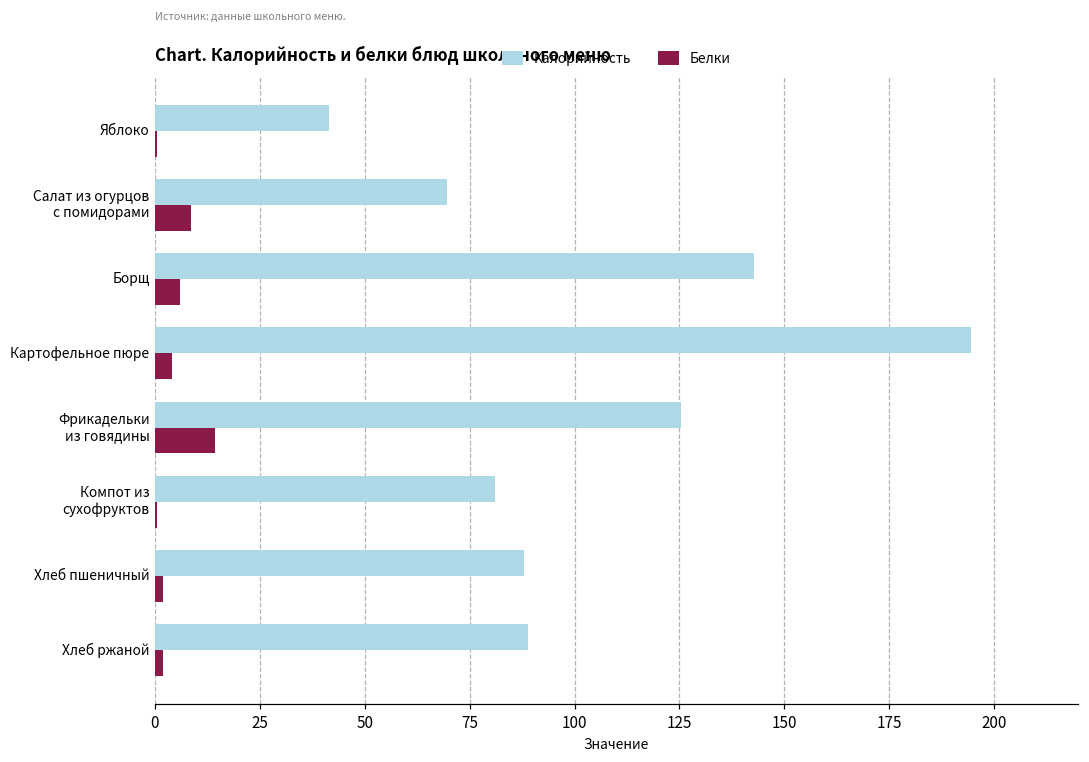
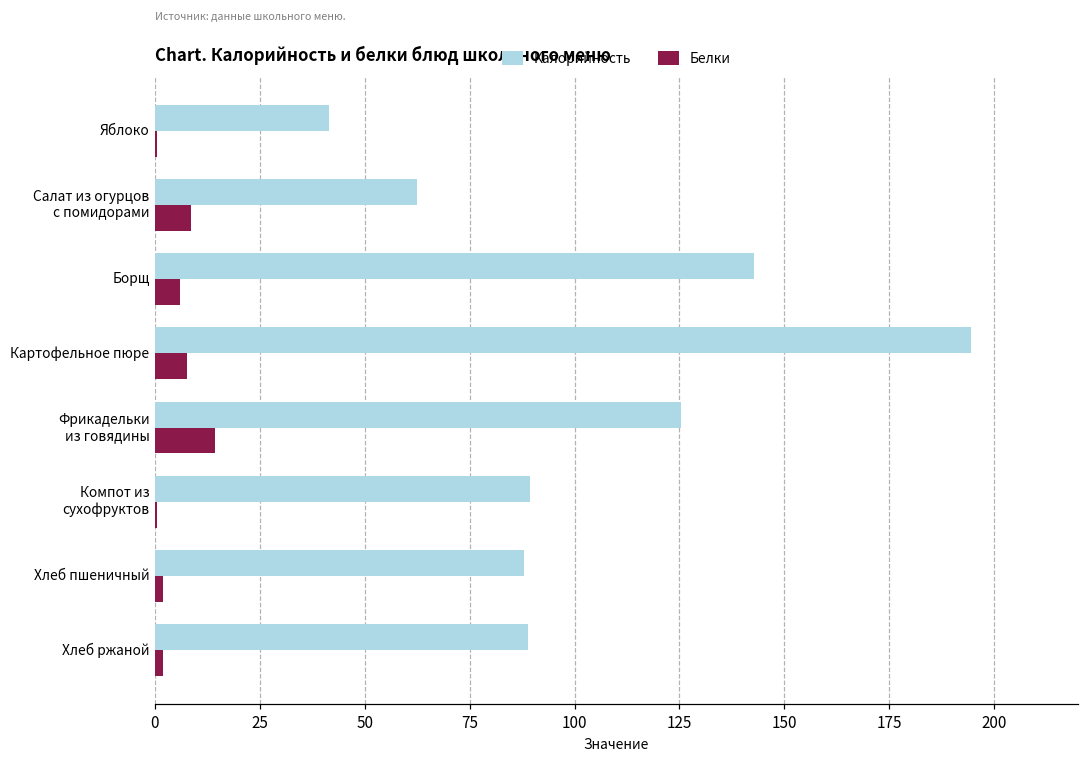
Калорийность, Салат из огурцов с помидорами: 70 -> 62
Белки, Картофельное пюре: 4 -> 8
Калорийность, Компот из сухофруктов: 81 -> 89
